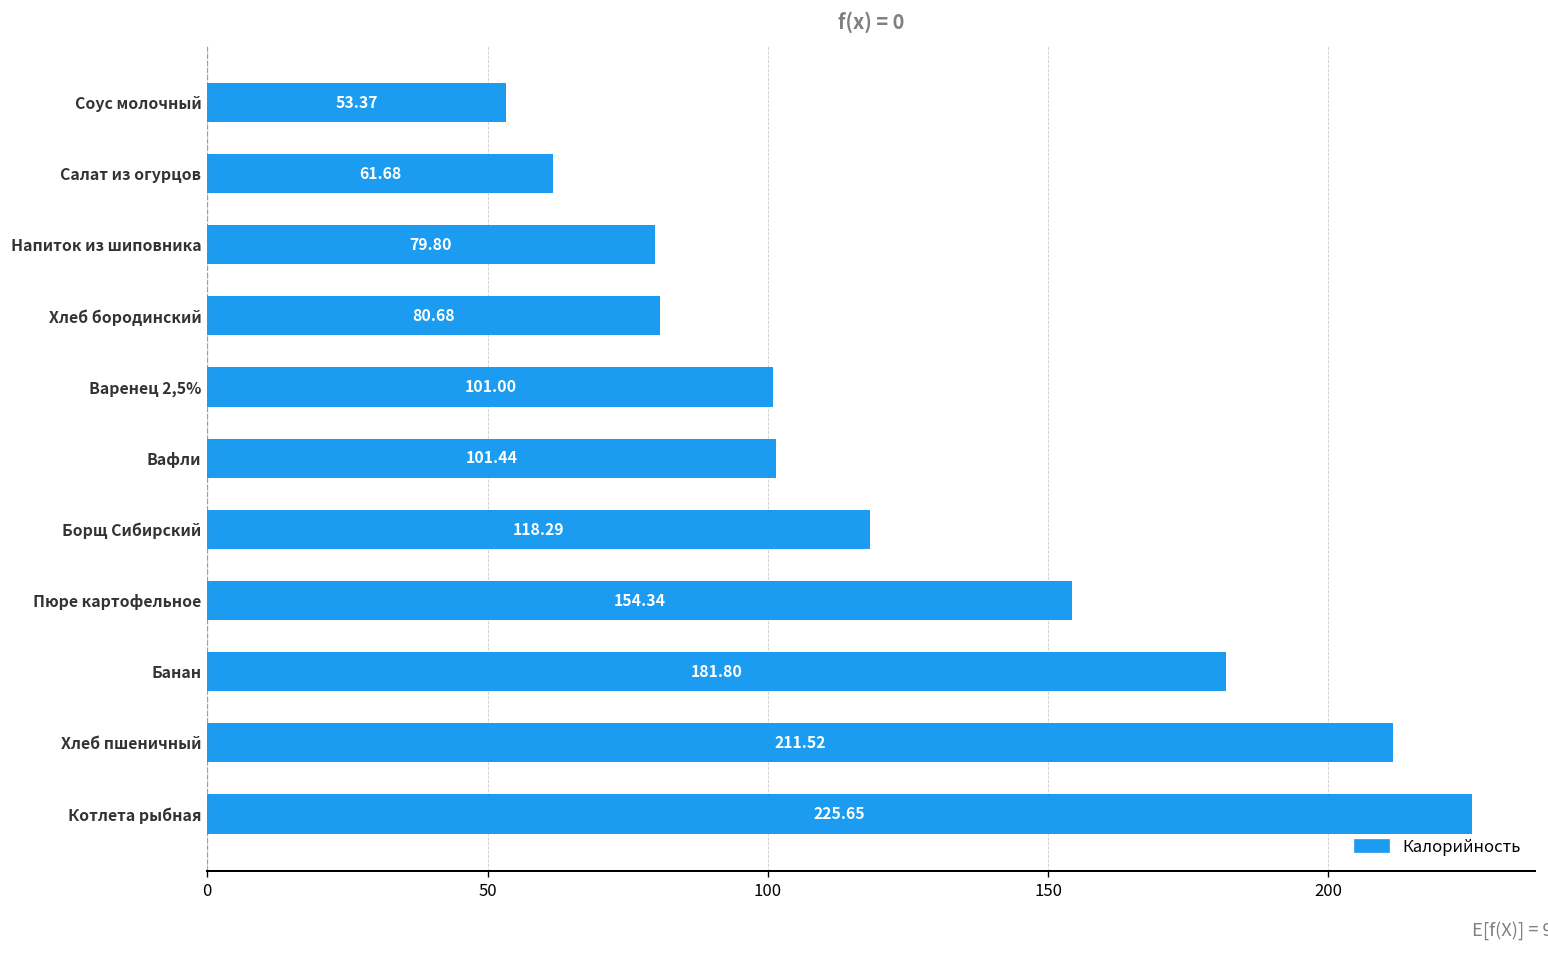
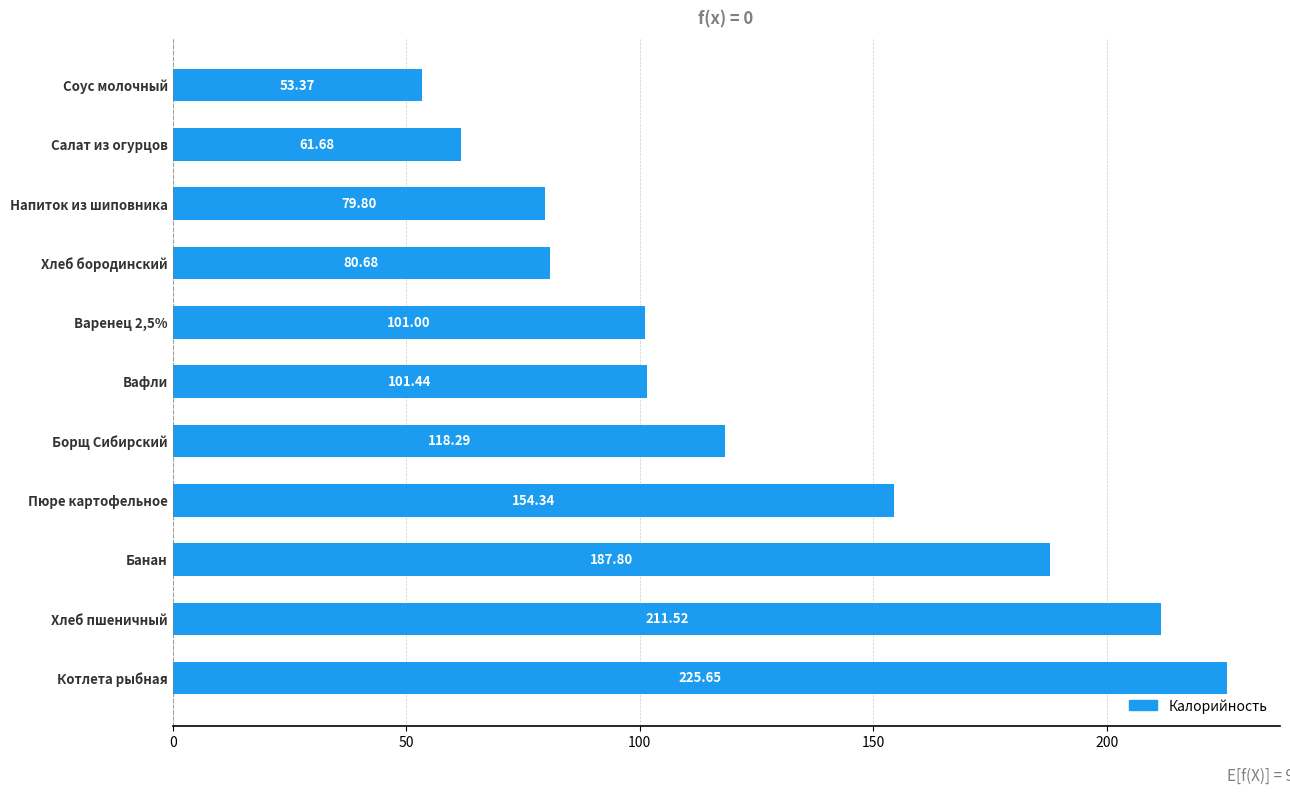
Банан: 181.80 -> 187.80
